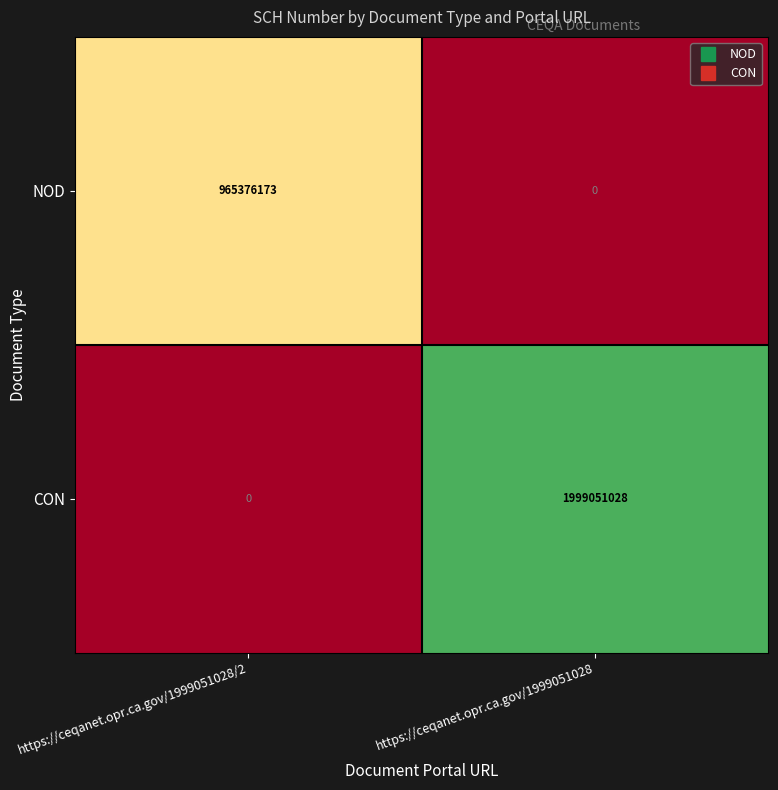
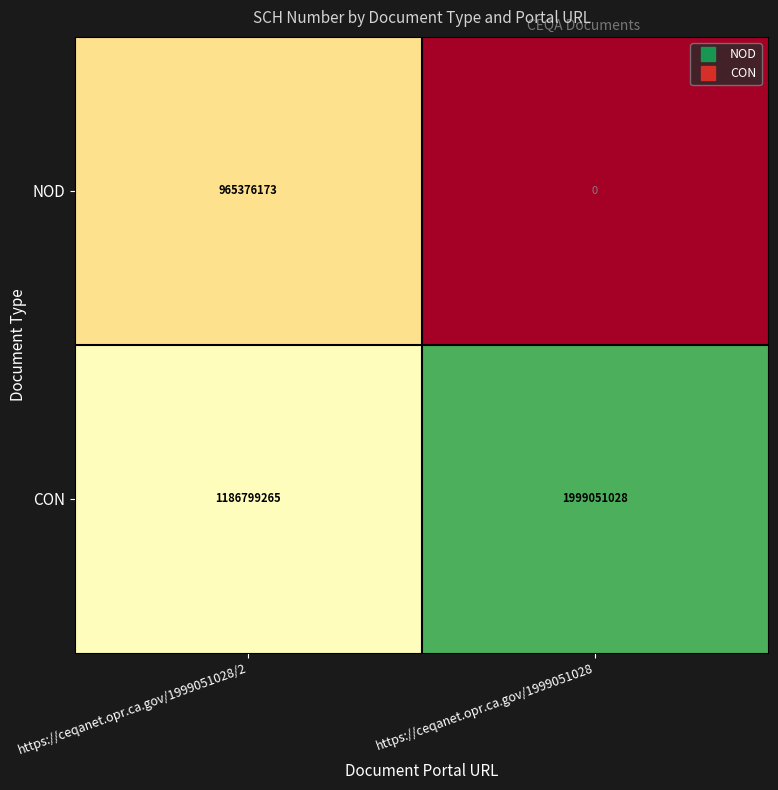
CON, https://ceqanet.opr.ca.gov/1999051028/2: 0 -> 1186799265
